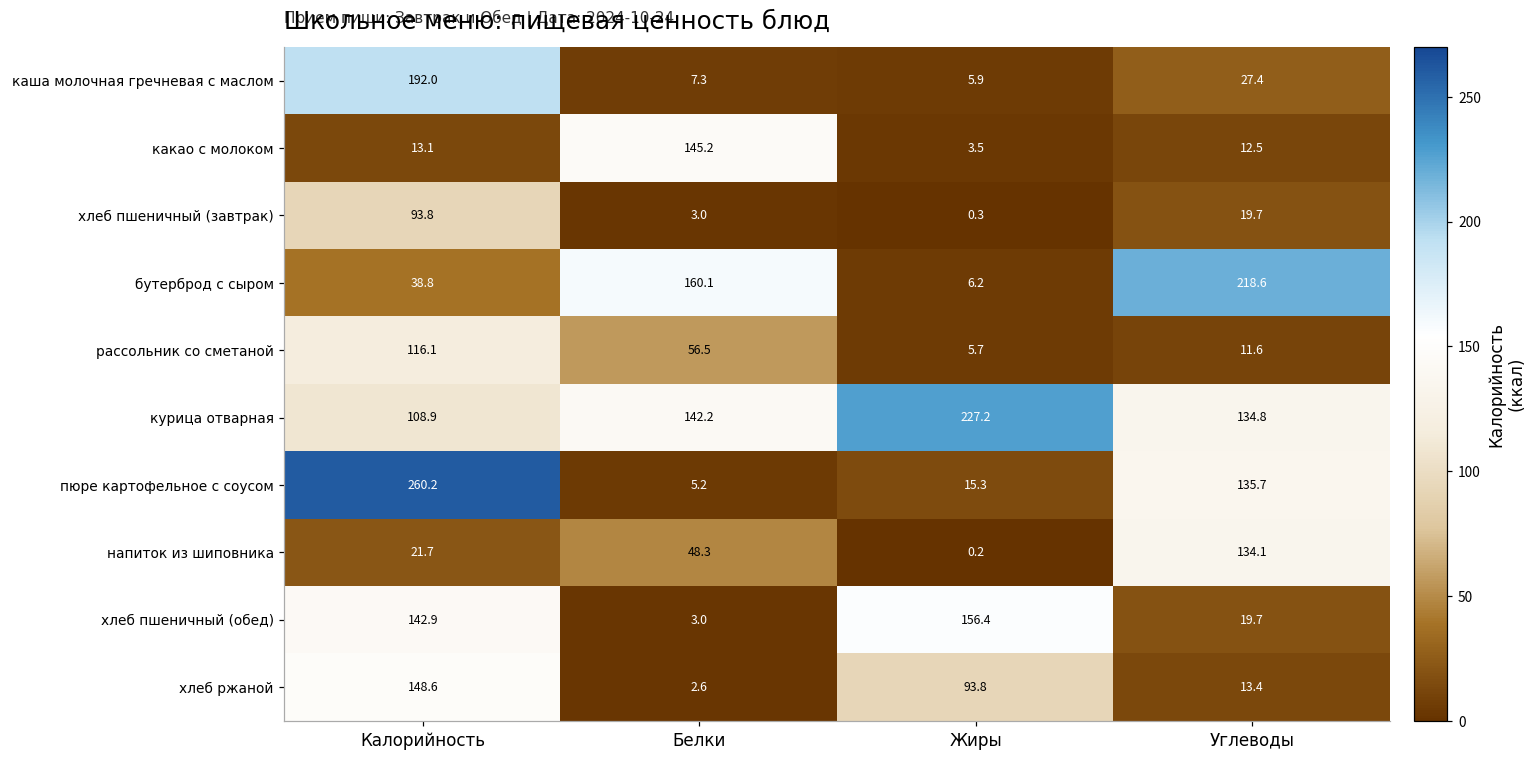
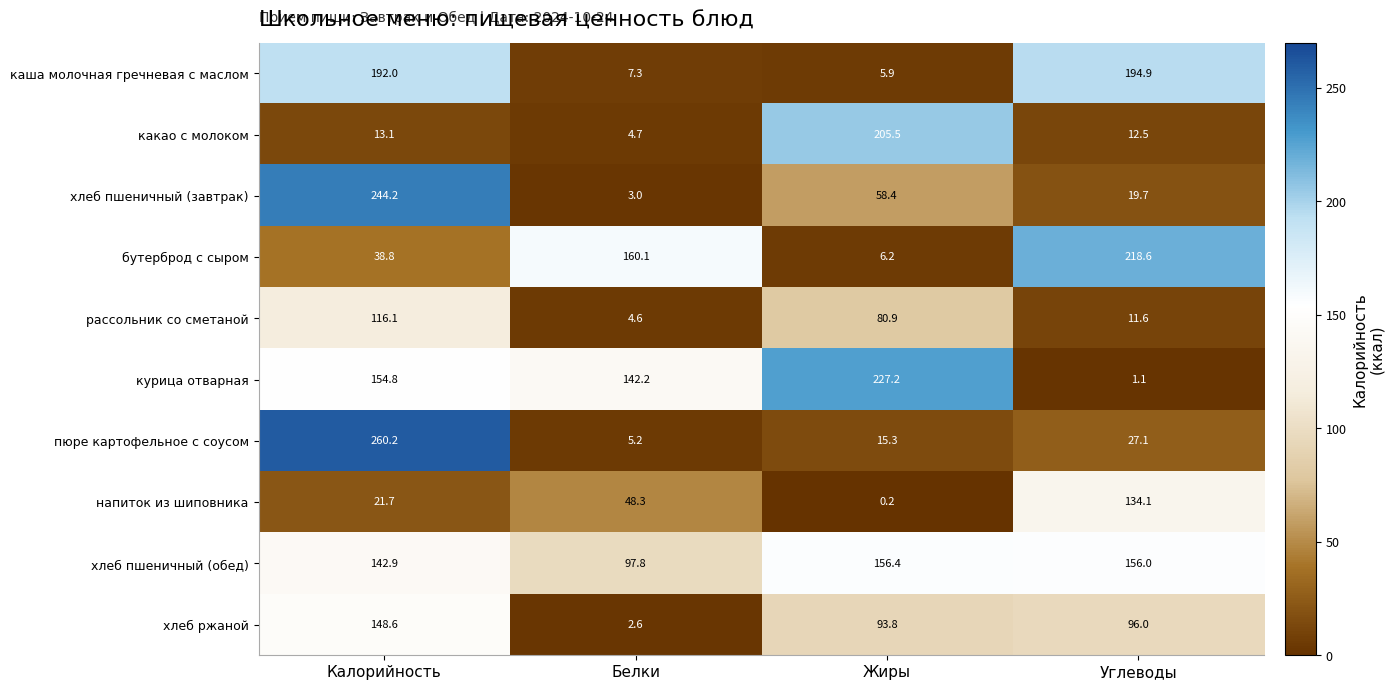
каша молочная гречневая с маслом, Углеводы: 27.4 -> 194.9
какао с молоком, Белки: 145.2 -> 4.7
какао с молоком, Жиры: 3.5 -> 205.5
хлеб пшеничный (завтрак), Калорийность: 93.8 -> 244.2
хлеб пшеничный (завтрак), Жиры: 0.3 -> 58.4
рассольник со сметаной, Белки: 56.5 -> 4.6
рассольник со сметаной, Жиры: 5.7 -> 80.9
курица отварная, Калорийность: 108.9 -> 154.8
курица отварная, Углеводы: 134.8 -> 1.1
пюре картофельное с соусом, Углеводы: 135.7 -> 27.1
хлеб пшеничный (обед), Белки: 3.0 -> 97.8
хлеб пшеничный (обед), Углеводы: 19.7 -> 156.0
хлеб ржаной, Углеводы: 13.4 -> 96.0
